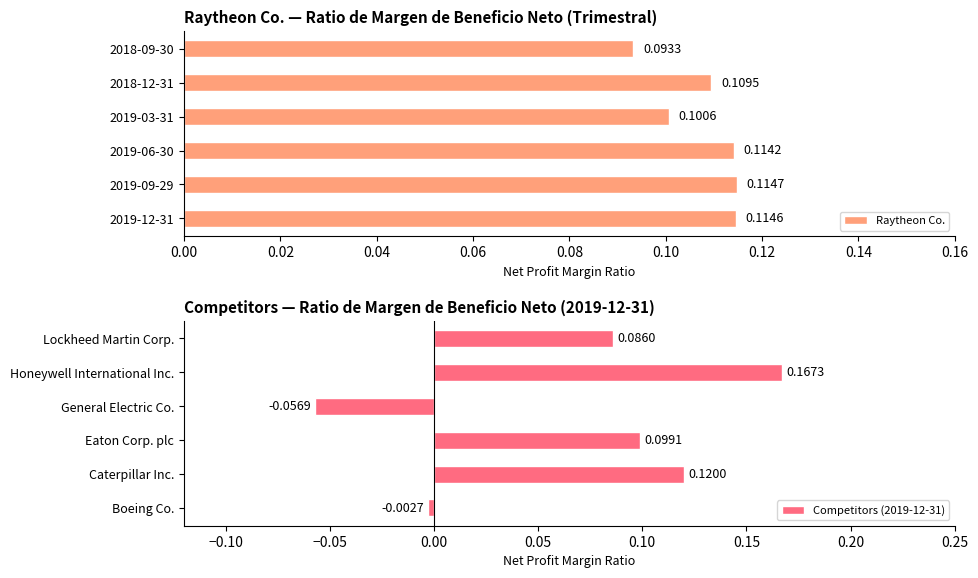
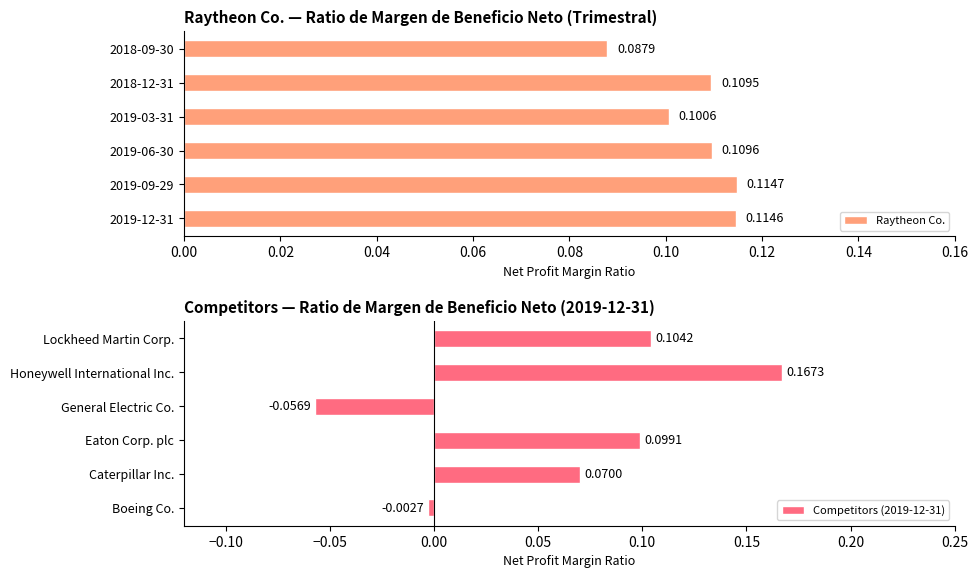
Raytheon Co. — Ratio de Margen de Beneficio Neto (Trimestral), 2018-09-30: 0.0933 -> 0.0879
Raytheon Co. — Ratio de Margen de Beneficio Neto (Trimestral), 2019-06-30: 0.1142 -> 0.1096
Competitors — Ratio de Margen de Beneficio Neto (2019-12-31), Lockheed Martin Corp.: 0.0860 -> 0.1042
Competitors — Ratio de Margen de Beneficio Neto (2019-12-31), Caterpillar Inc.: 0.1200 -> 0.0700
